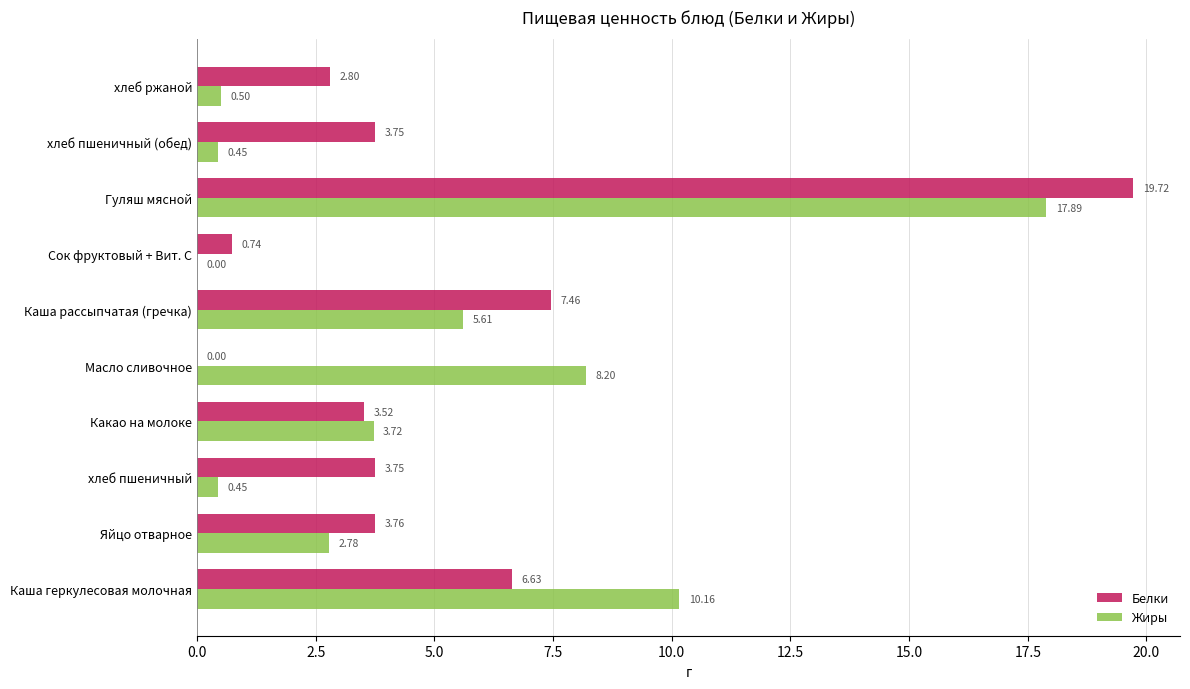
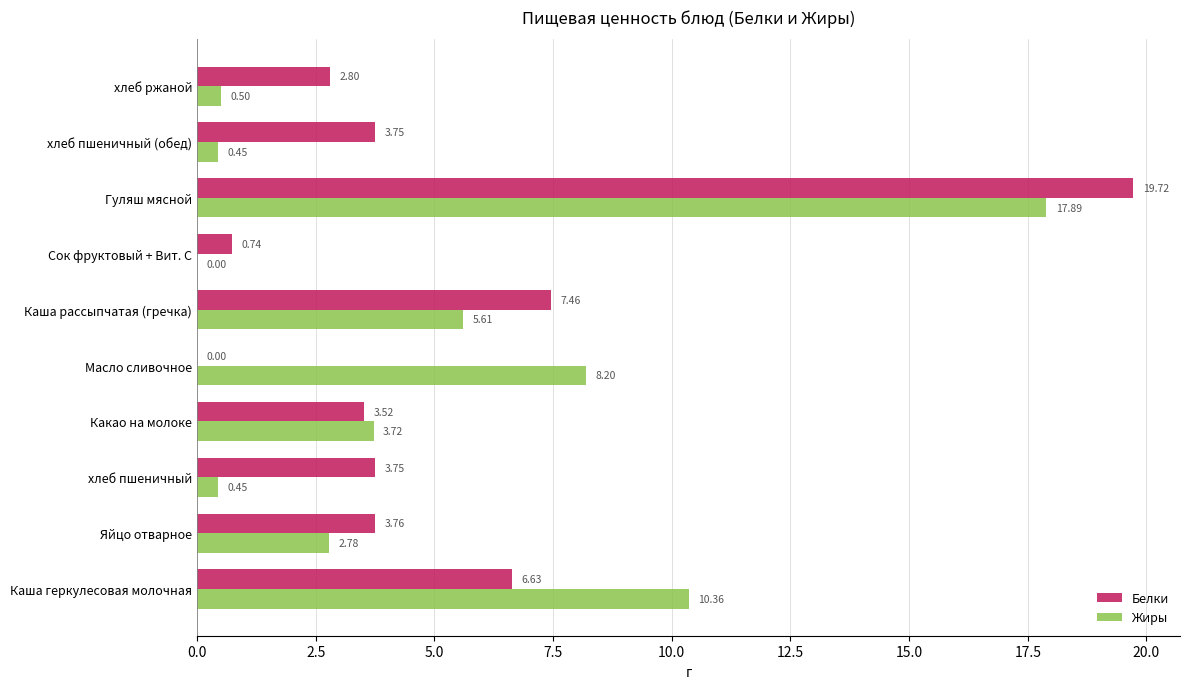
Жиры, Каша геркулесовая молочная: 10.16 -> 10.36
